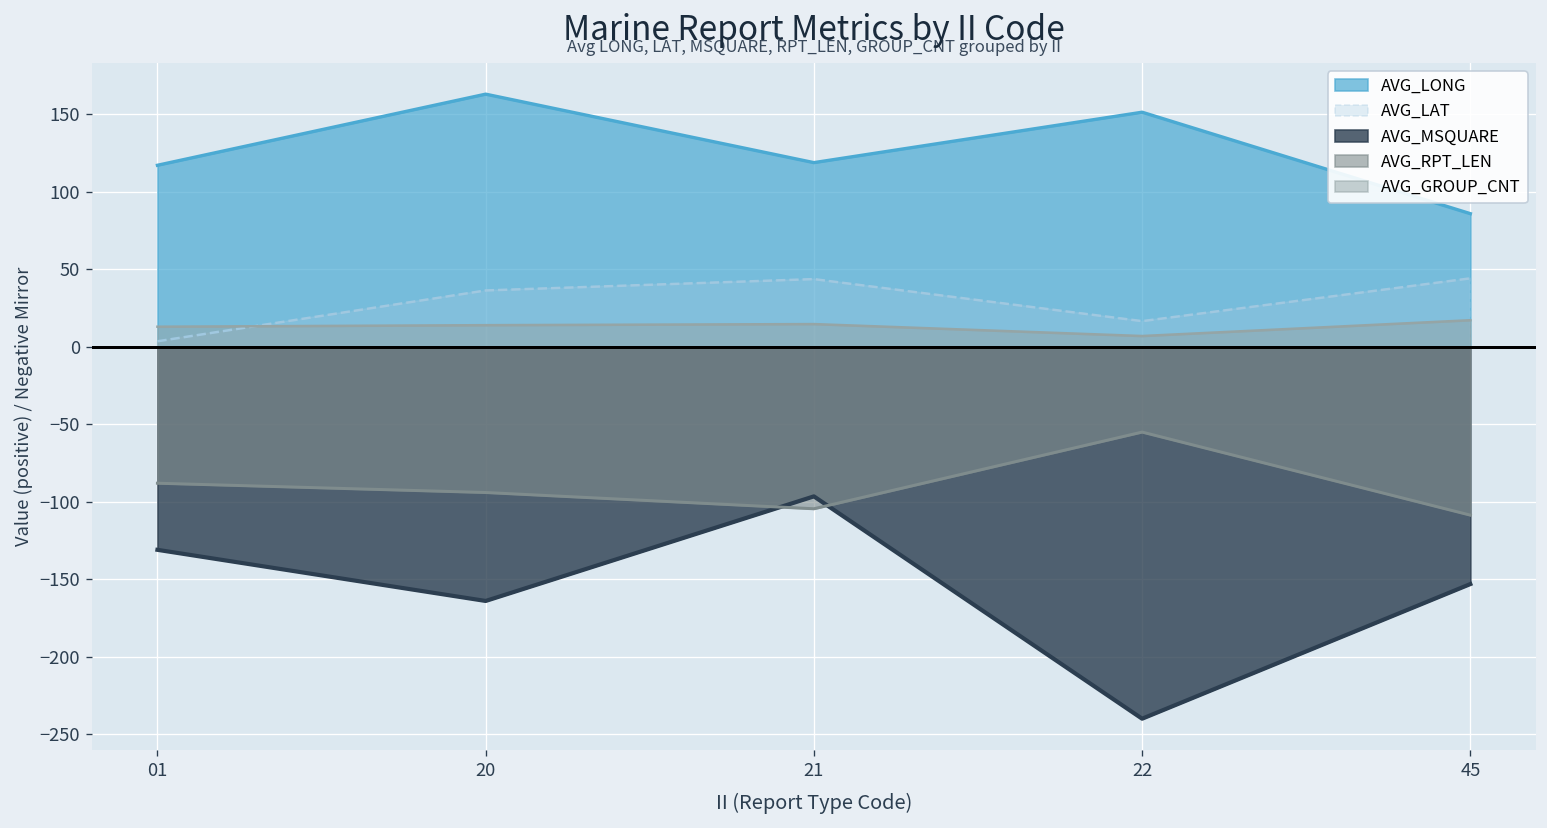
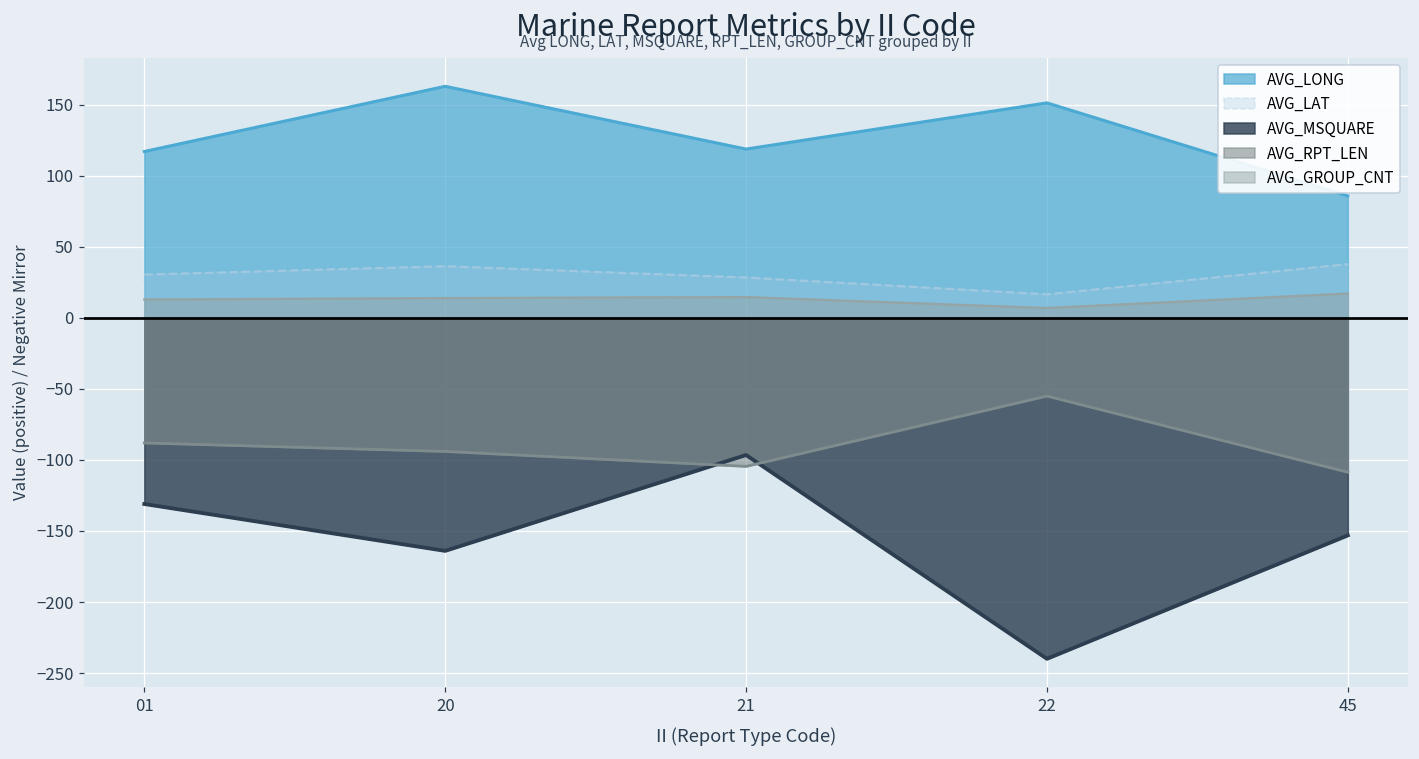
AVG_LAT, 01: 4 -> 31
AVG_LAT, 21: 44 -> 28
AVG_LAT, 45: 44 -> 38
